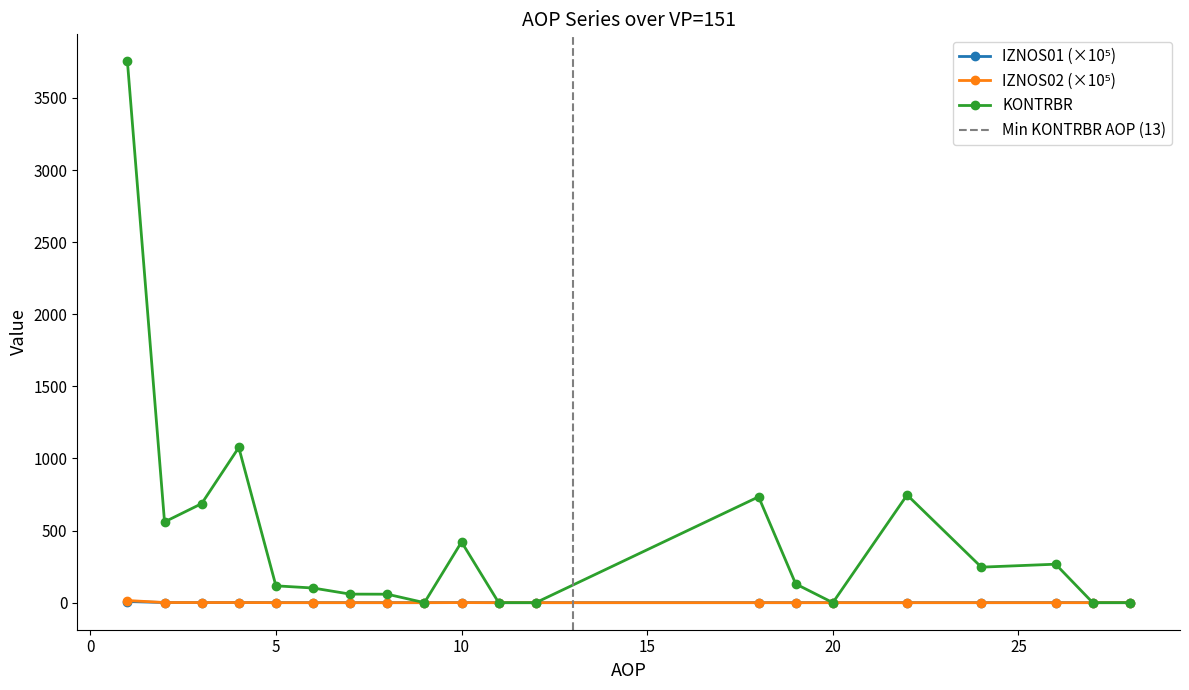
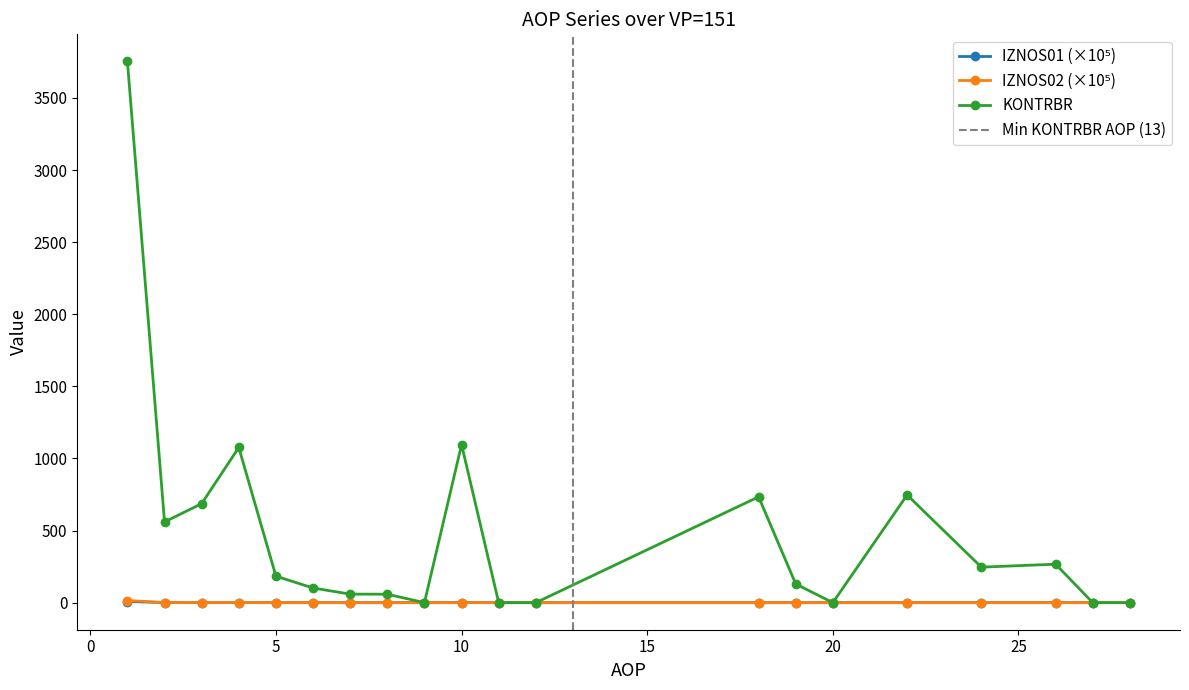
KONTRBR, 5: 120 -> 180
KONTRBR, 10: 420 -> 1100
